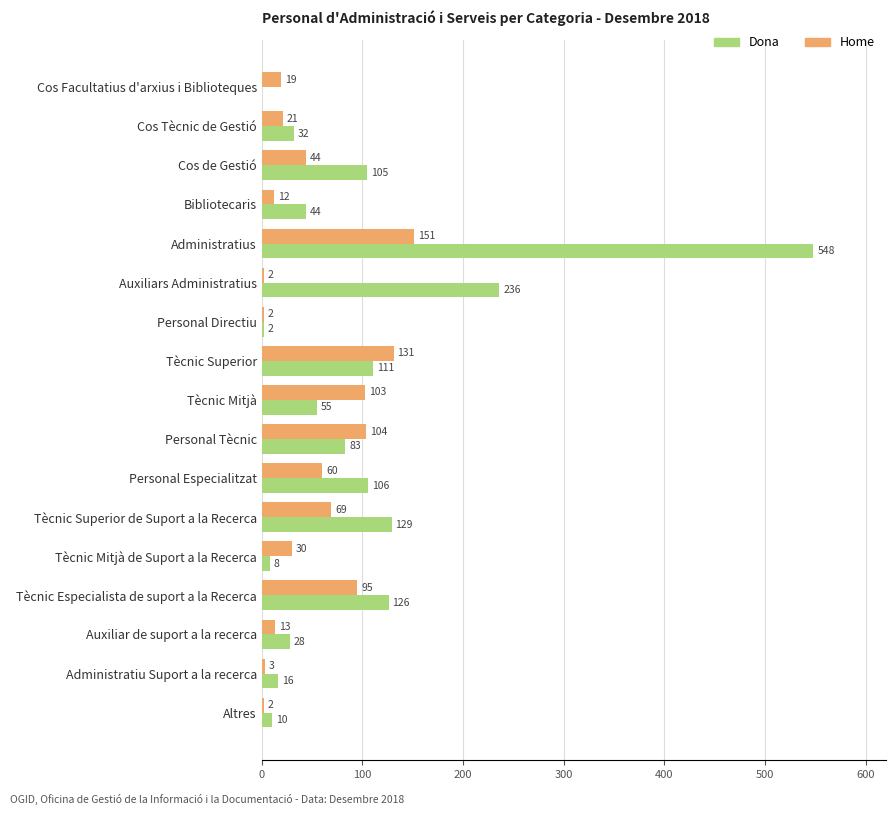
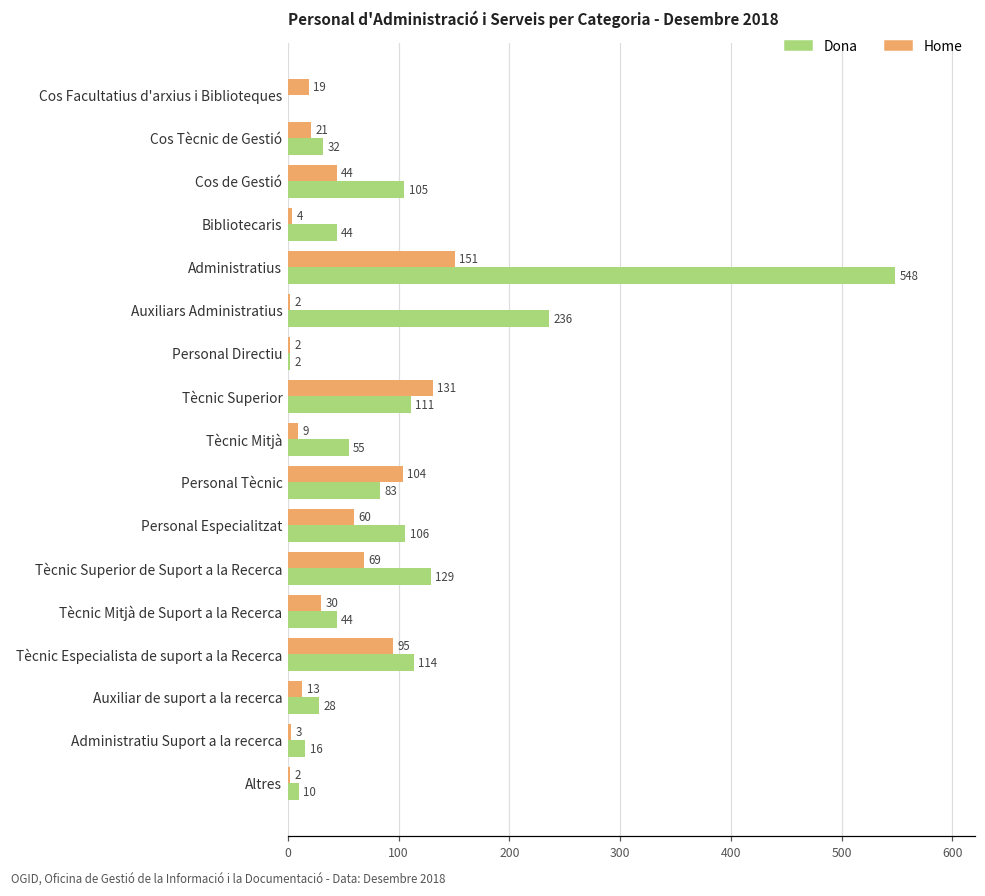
Home, Bibliotecaris: 12 -> 4
Home, Tècnic Mitjà: 103 -> 9
Dona, Tècnic Mitjà de Suport a la Recerca: 8 -> 44
Dona, Tècnic Especialista de suport a la Recerca: 126 -> 114
